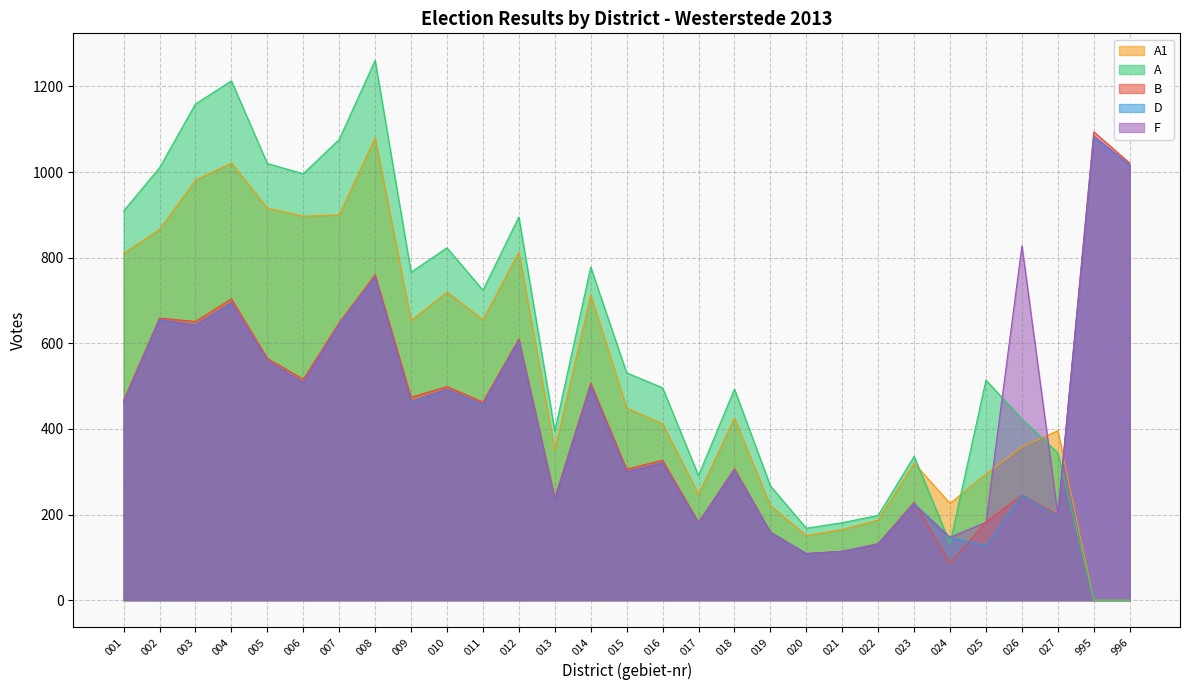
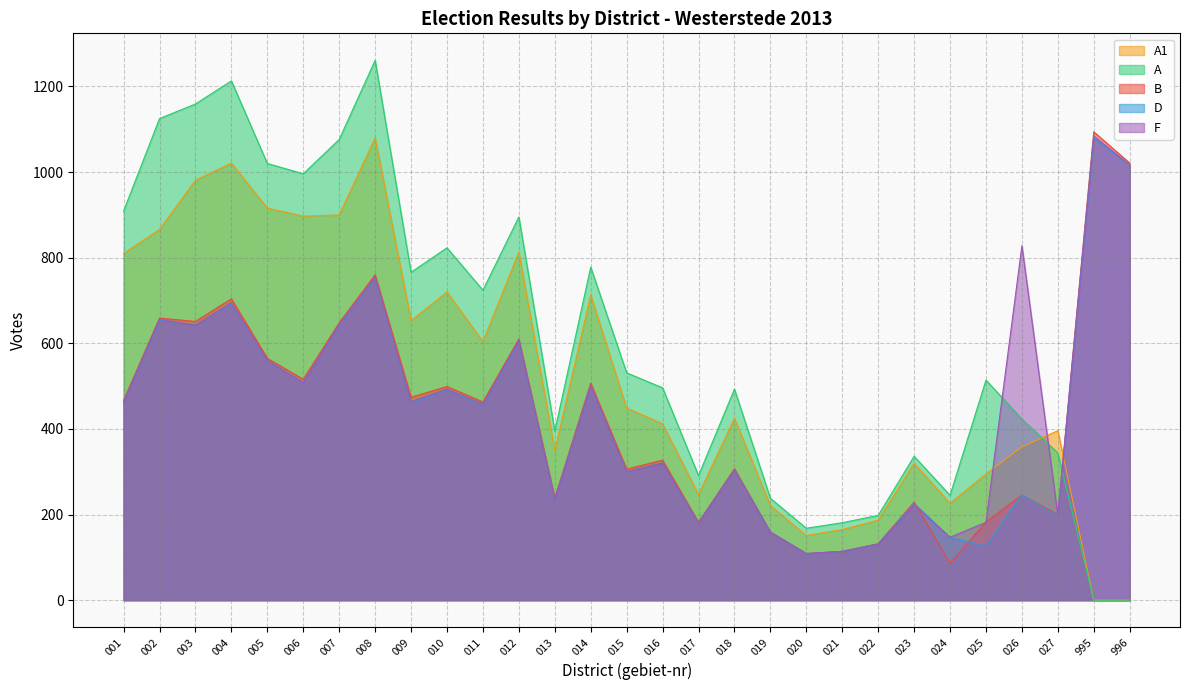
A, 002: 1010 -> 1130
A1, 011: 660 -> 600
A, 019: 270 -> 240
A, 024: 130 -> 250
